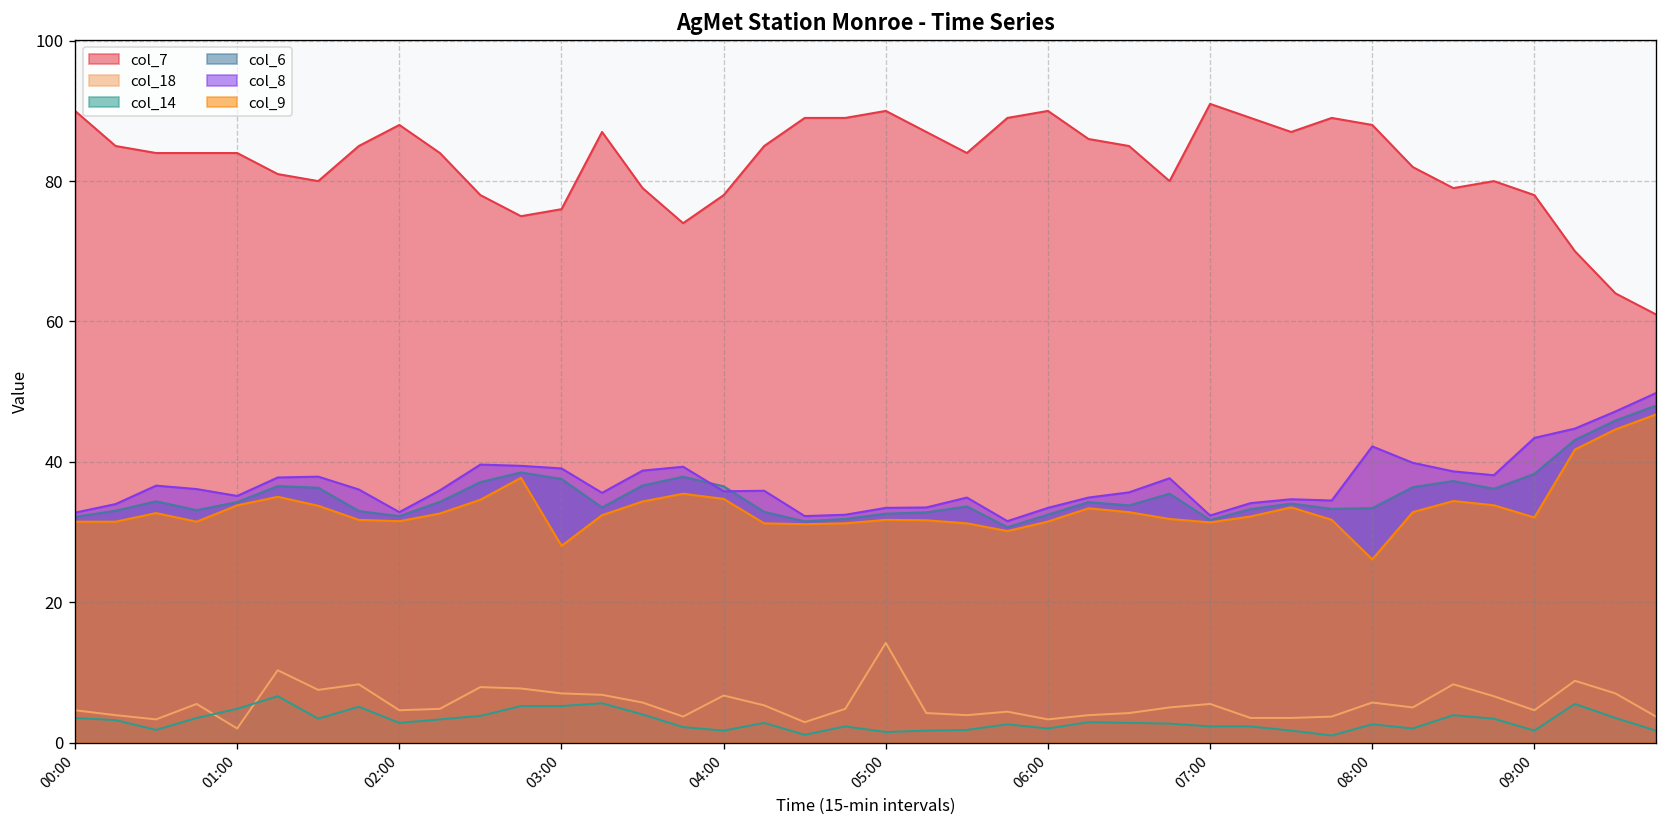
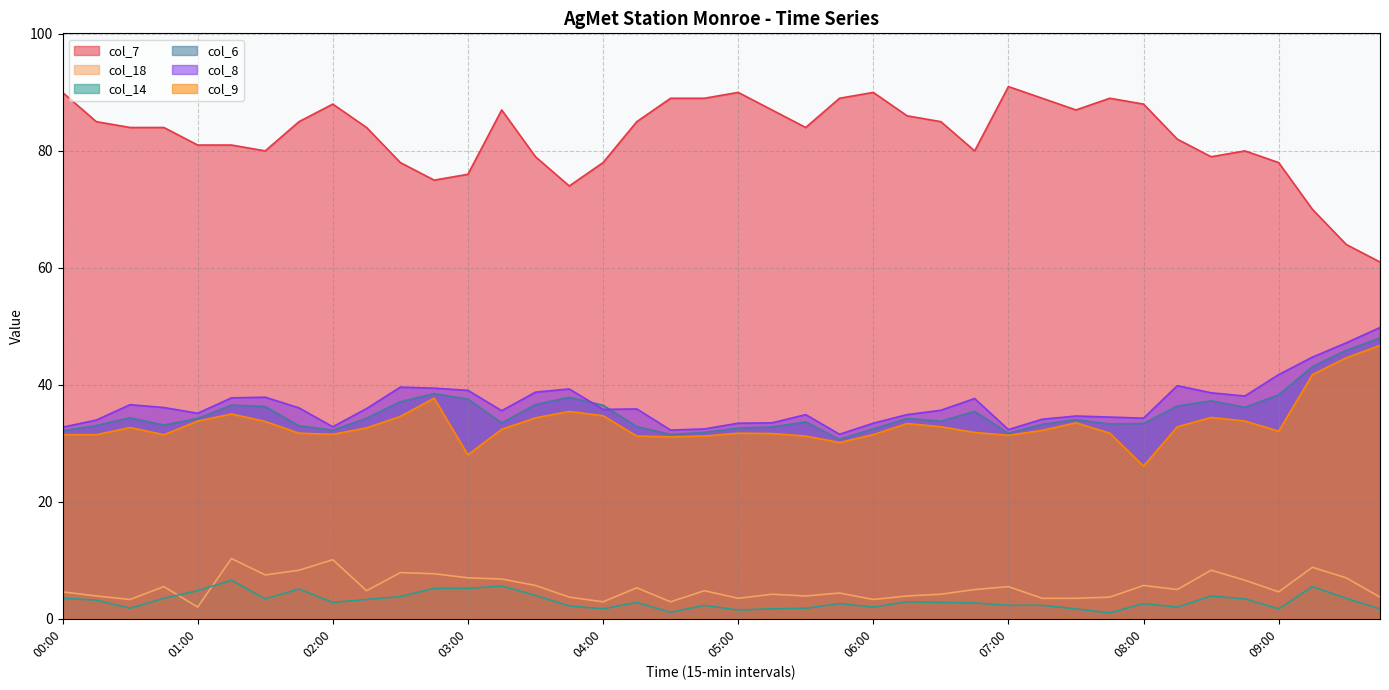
col_7, 01:00: 84 -> 81
col_18, 02:00: 5 -> 10
col_18, 04:00: 7 -> 3
col_18, 05:00: 14 -> 4
col_8, 08:00: 42 -> 34
col_8, 09:00: 43 -> 42
